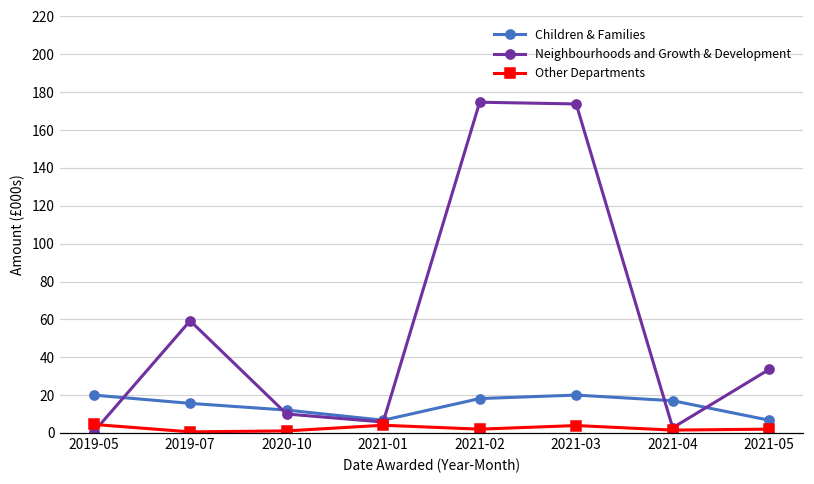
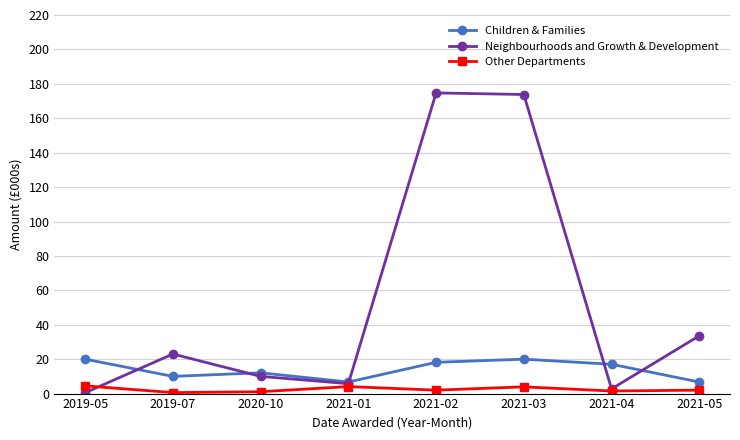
Children & Families, 2019-07: 16 -> 10
Neighbourhoods and Growth & Development, 2019-07: 59 -> 23
